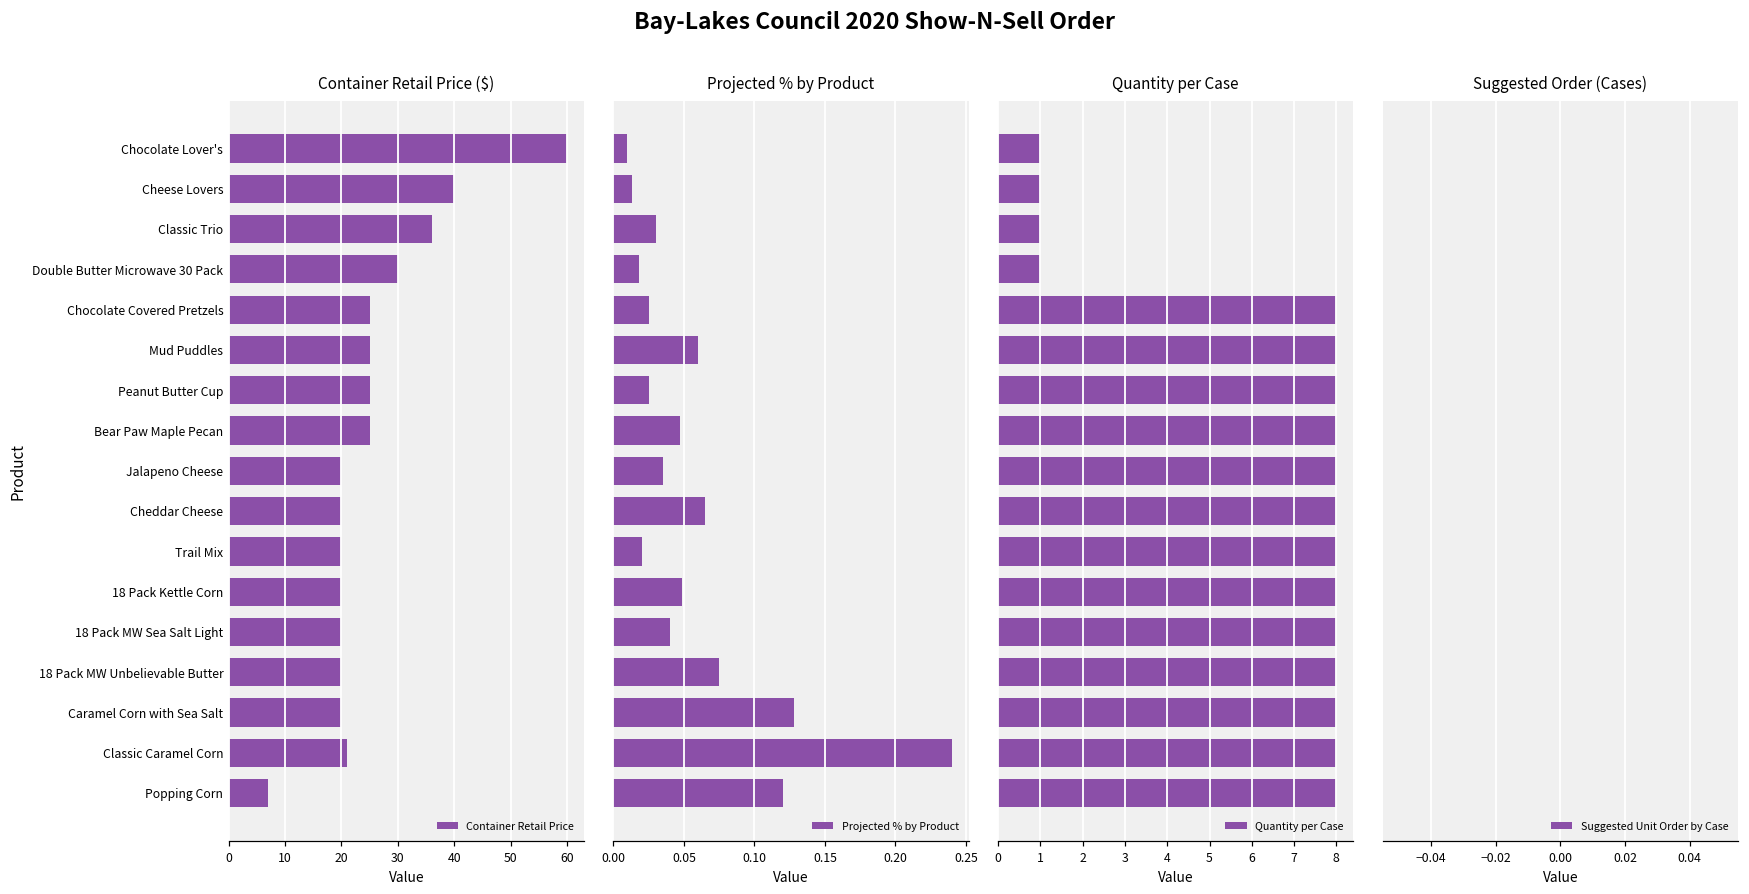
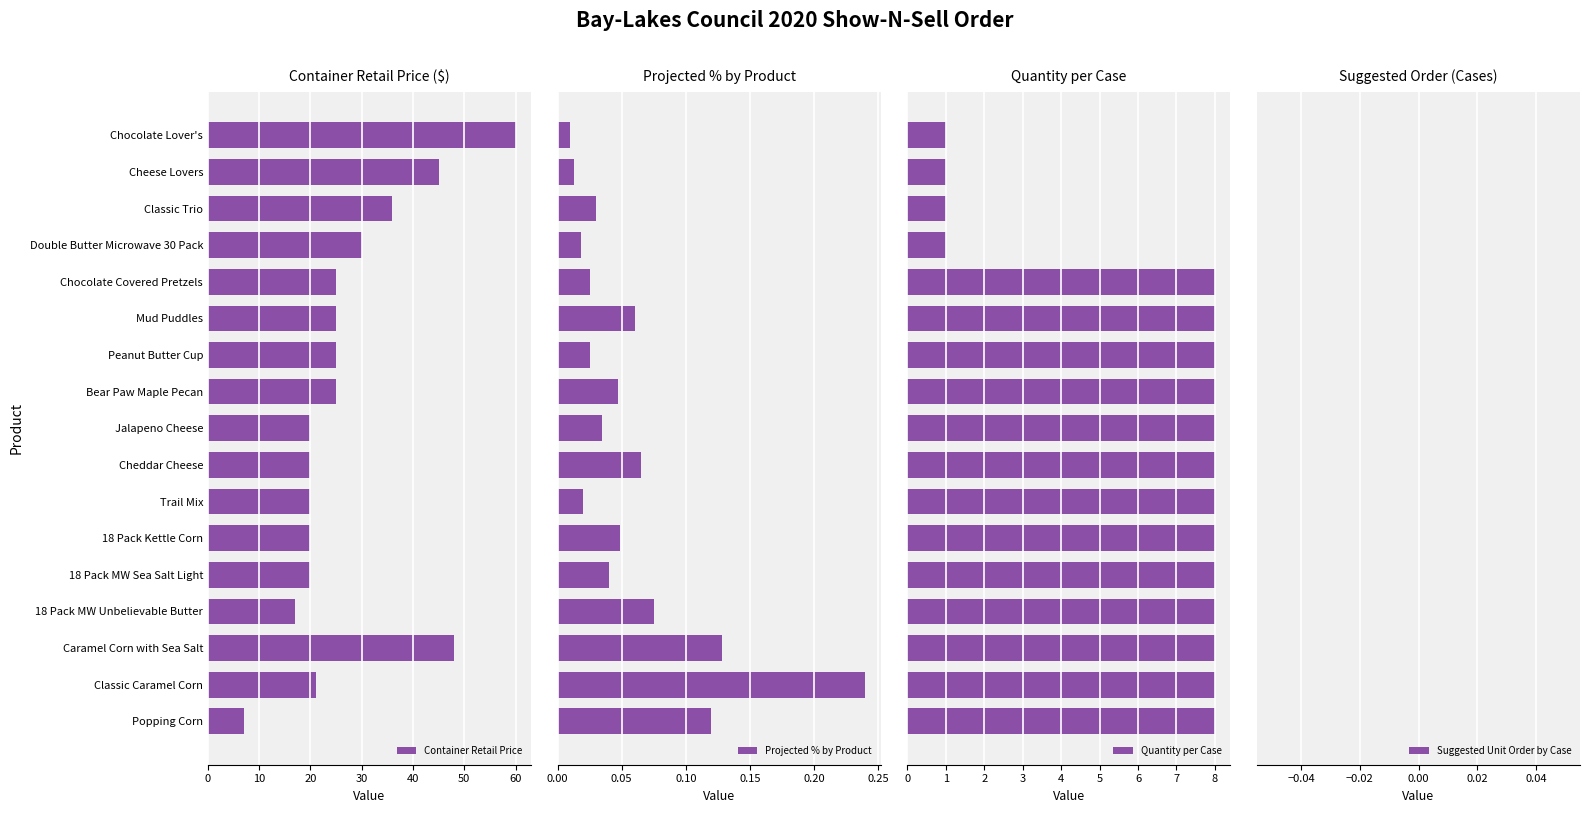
Container Retail Price ($), Cheese Lovers: 40 -> 45
Container Retail Price ($), 18 Pack MW Unbelievable Butter: 20 -> 17
Container Retail Price ($), Caramel Corn with Sea Salt: 20 -> 48
